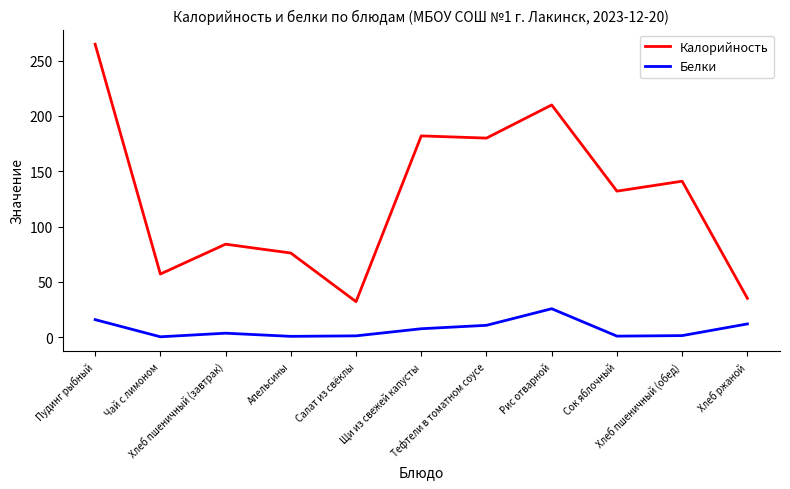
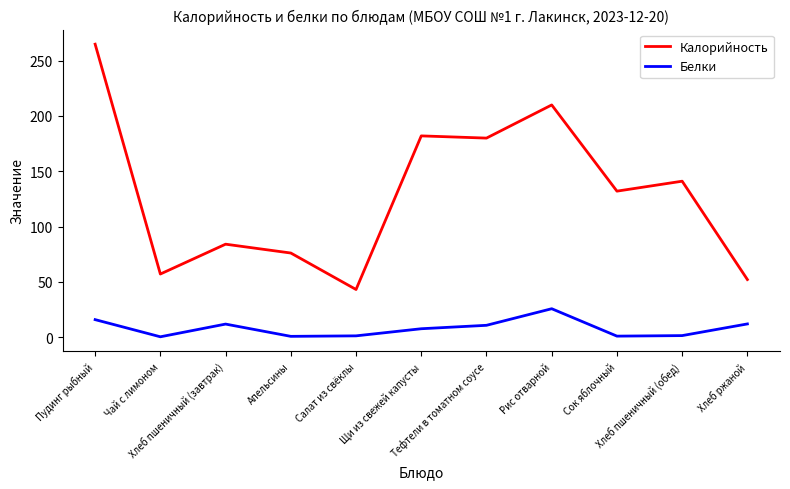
Белки, Хлеб пшеничный (завтрак): 3 -> 12
Калорийность, Салат из свёклы: 32 -> 43
Калорийность, Хлеб ржаной: 35 -> 52
